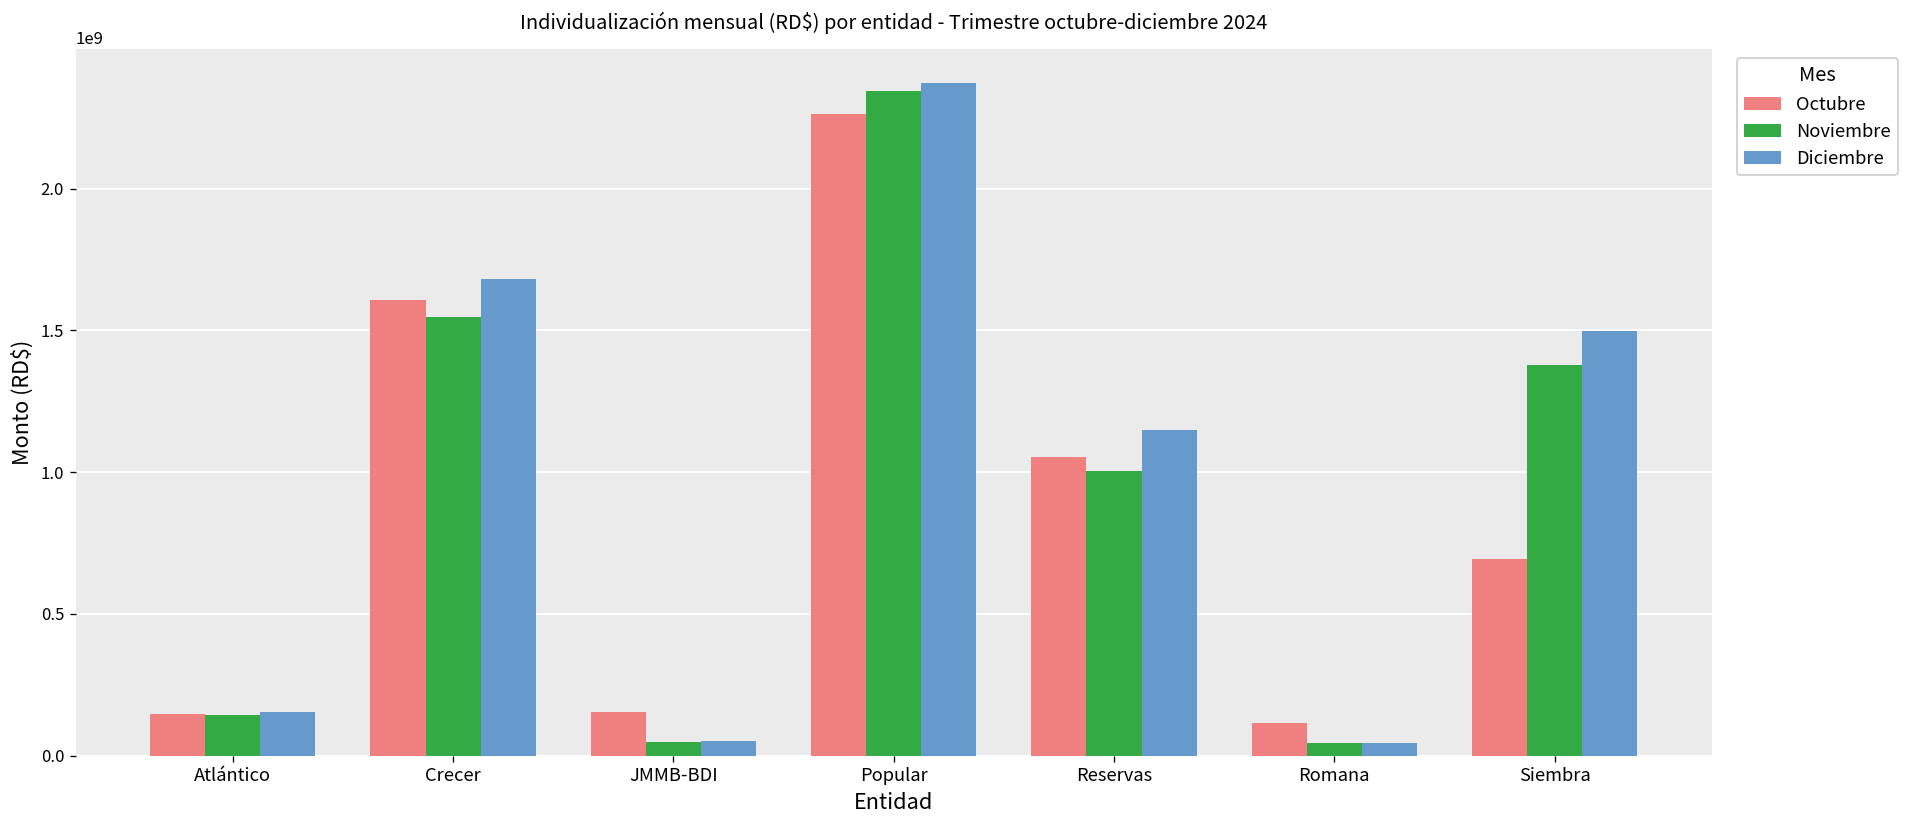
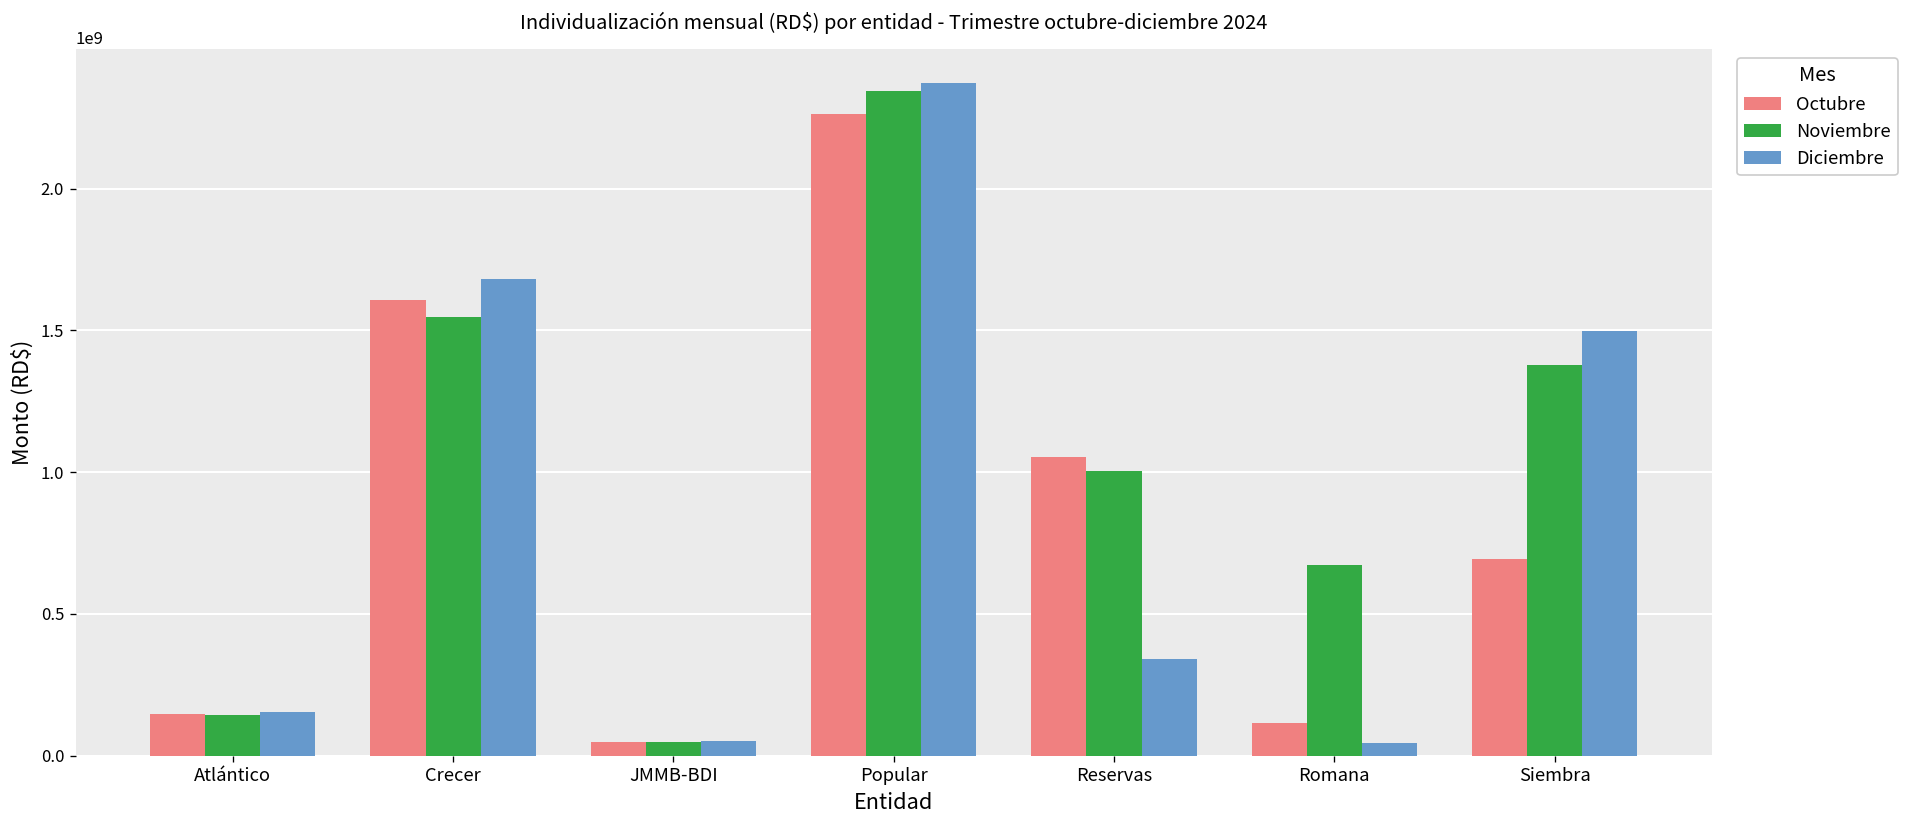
Octubre, JMMB-BDI: 150000000 -> 50000000
Diciembre, Reservas: 1150000000 -> 340000000
Noviembre, Romana: 40000000 -> 670000000
